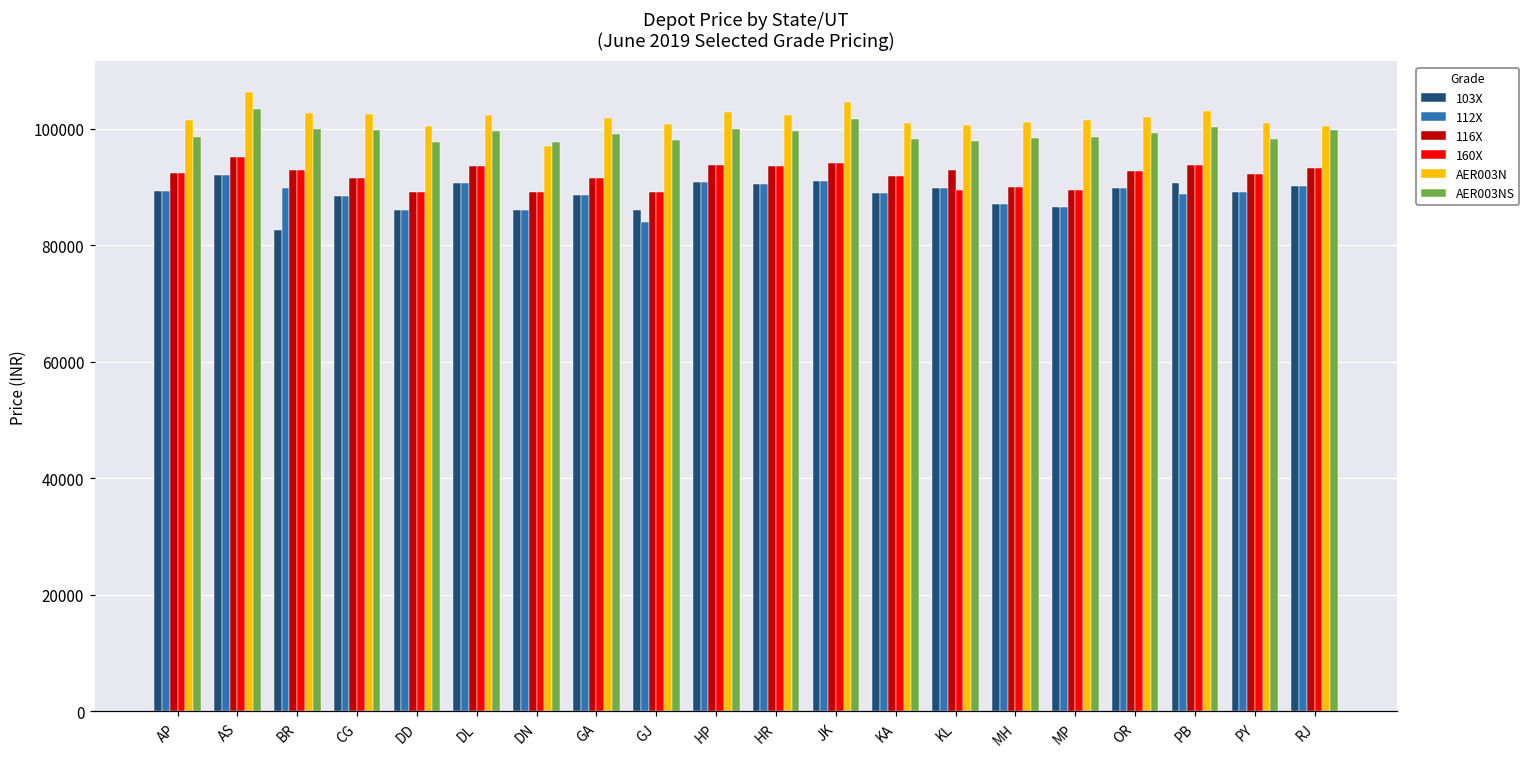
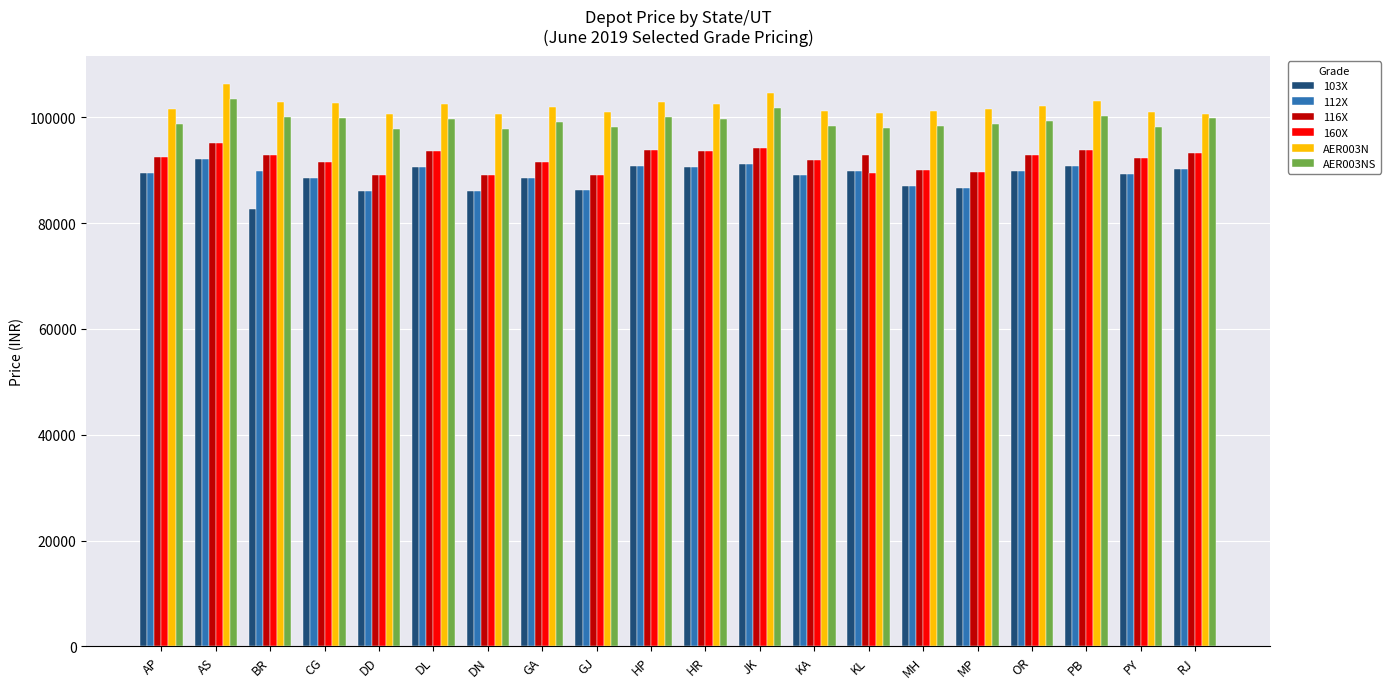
AER003N, DN: 97000 -> 101000
112X, GJ: 84000 -> 86000
112X, PB: 89000 -> 91000
